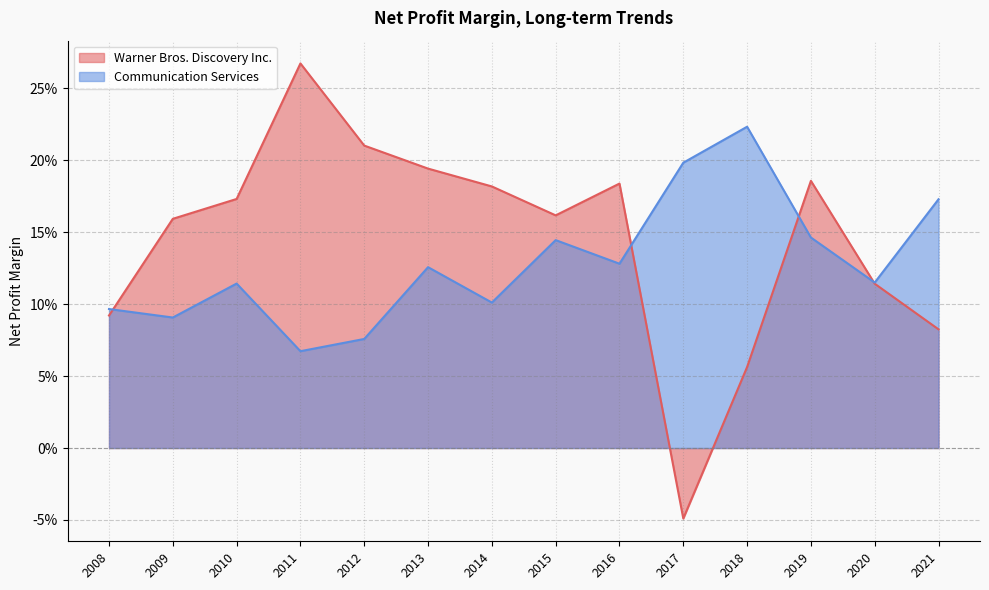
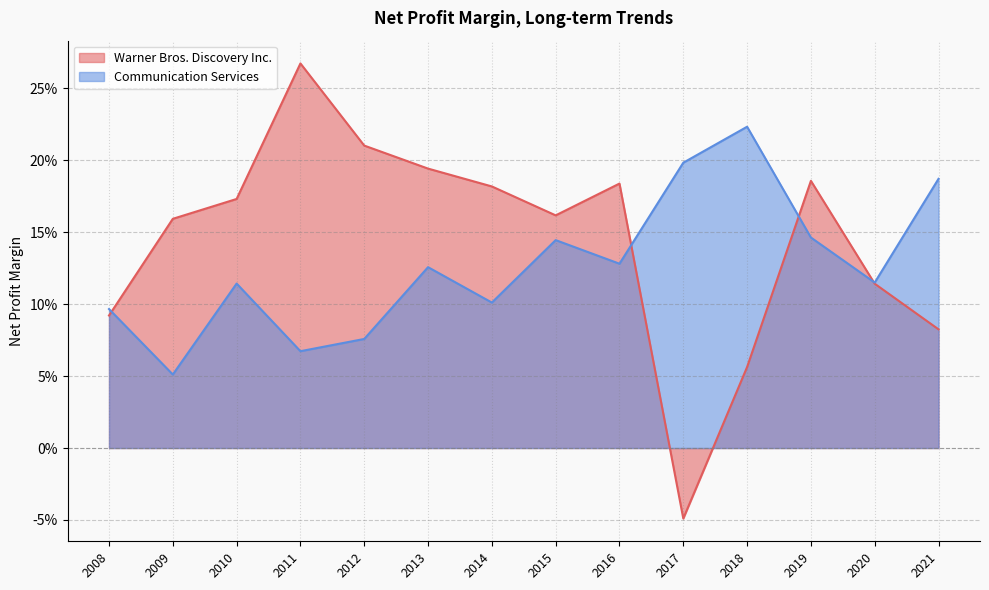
Communication Services, 2009: 9.1% -> 5.1%
Communication Services, 2021: 17.3% -> 18.7%
